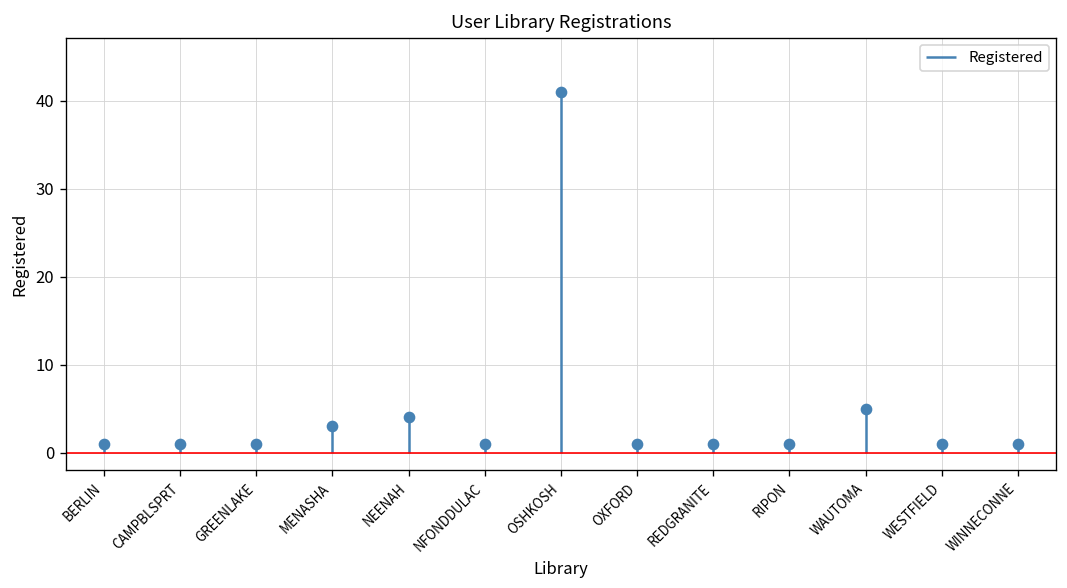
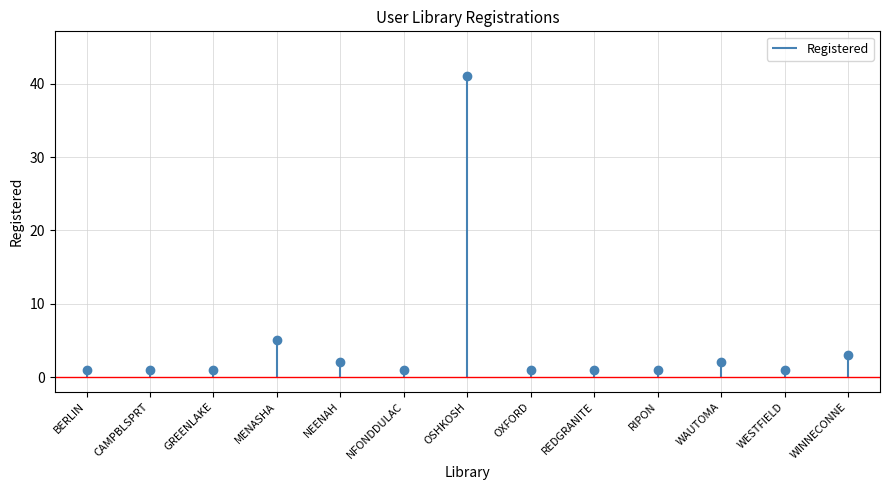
MENASHA: 3 -> 5
NEENAH: 4 -> 2
WAUTOMA: 5 -> 2
WINNECONNE: 1 -> 3
